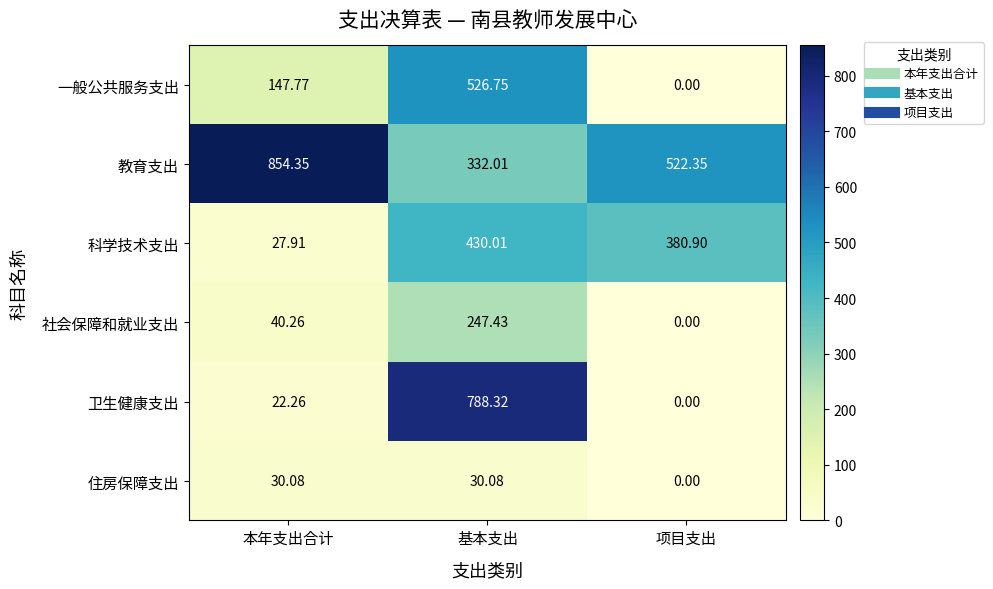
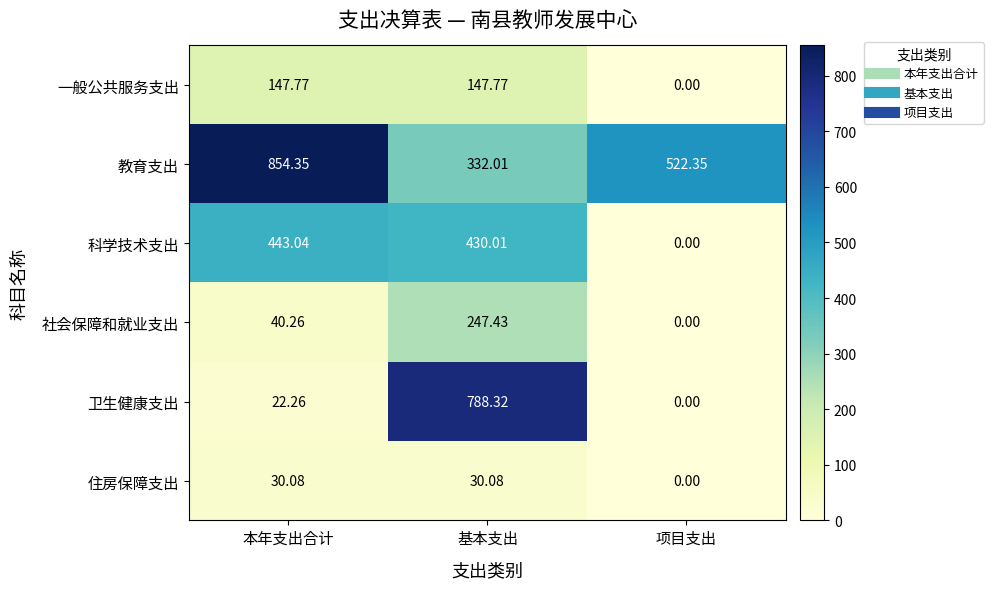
一般公共服务支出, 基本支出: 526.75 -> 147.77
科学技术支出, 本年支出合计: 27.91 -> 443.04
科学技术支出, 项目支出: 380.90 -> 0.00
